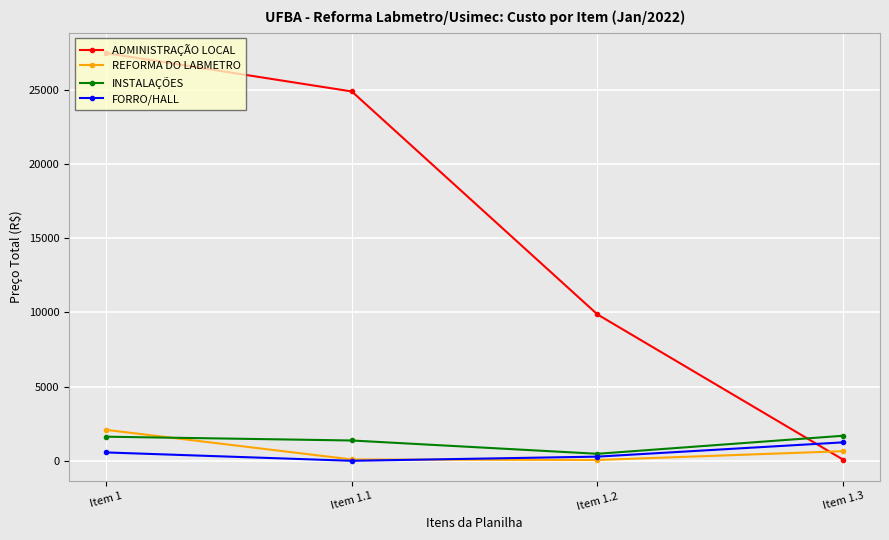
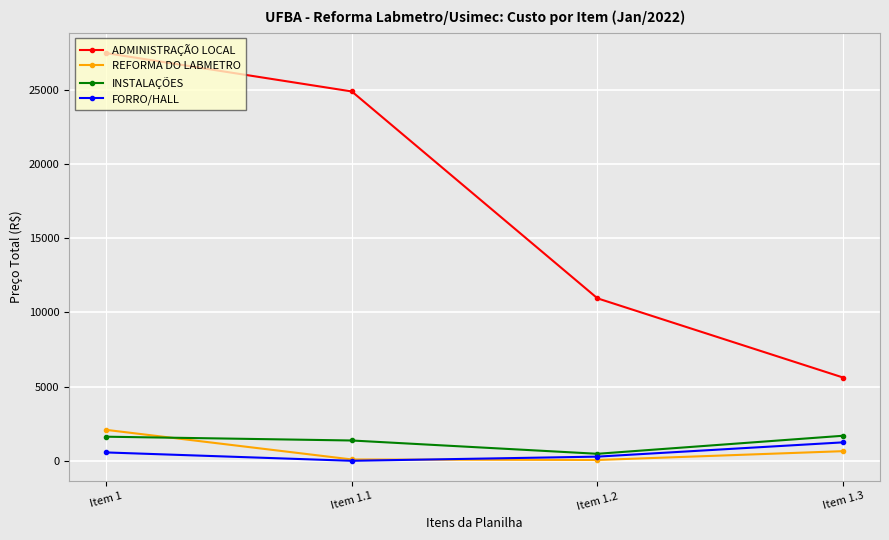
ADMINISTRAÇÃO LOCAL, Item 1.2: 9900 -> 10900
ADMINISTRAÇÃO LOCAL, Item 1.3: 100 -> 5600
